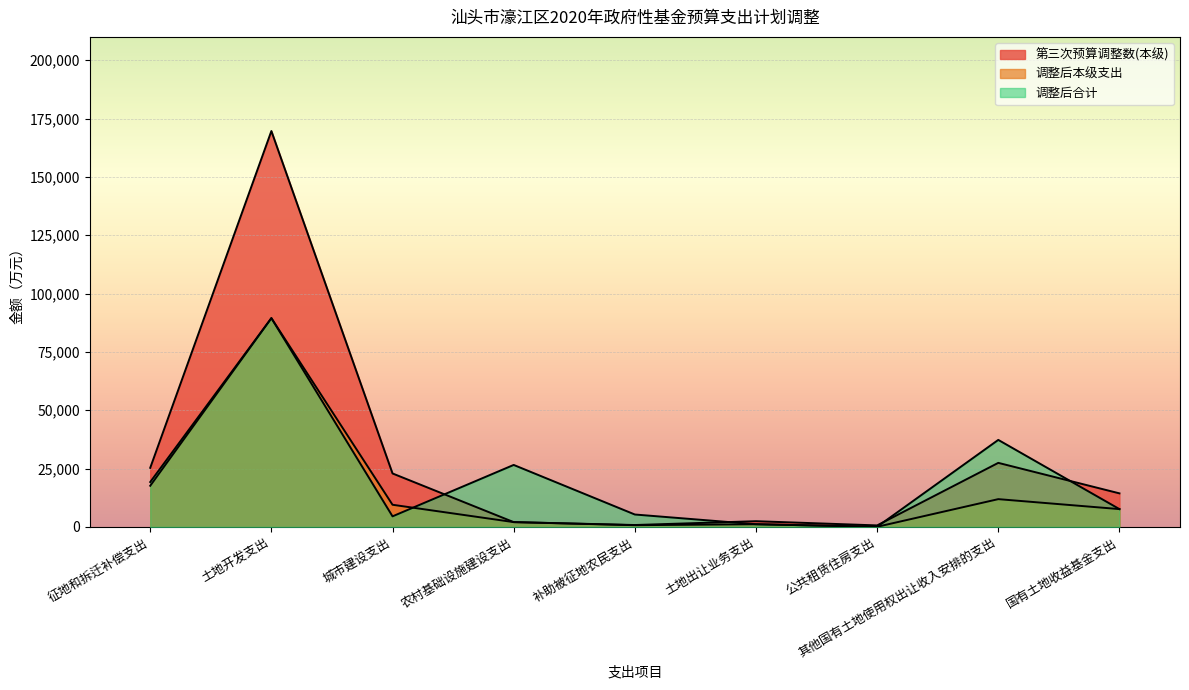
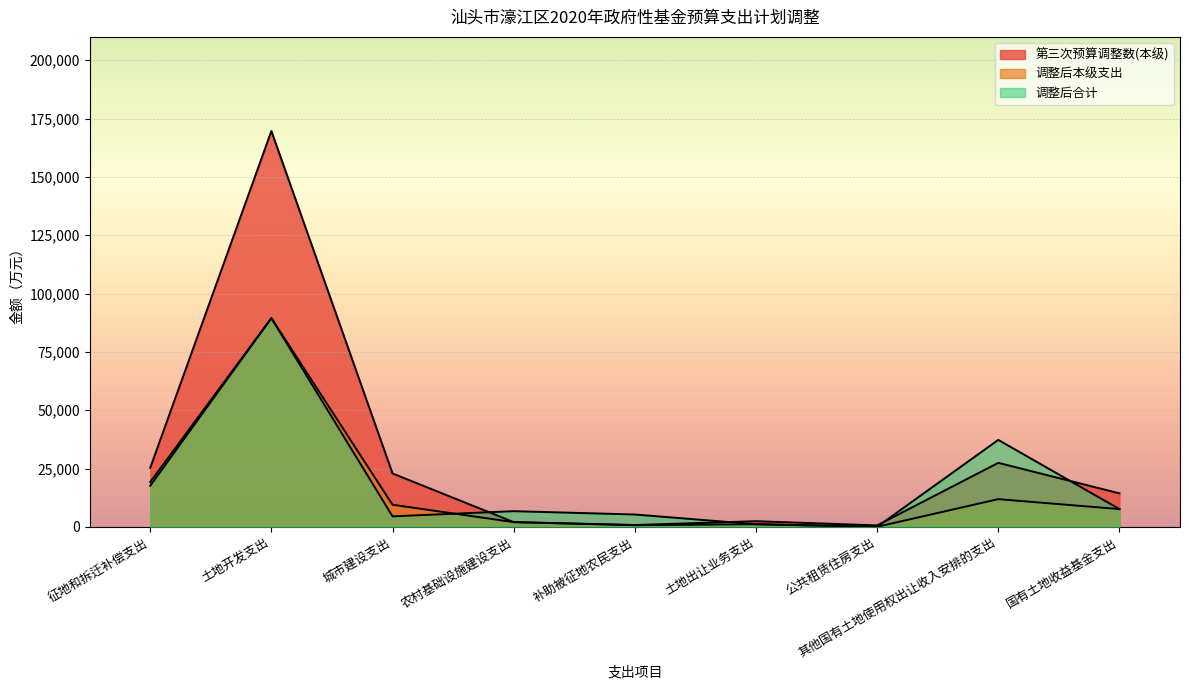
调整后合计, 农村基础设施建设支出: 27,000 -> 7,000
